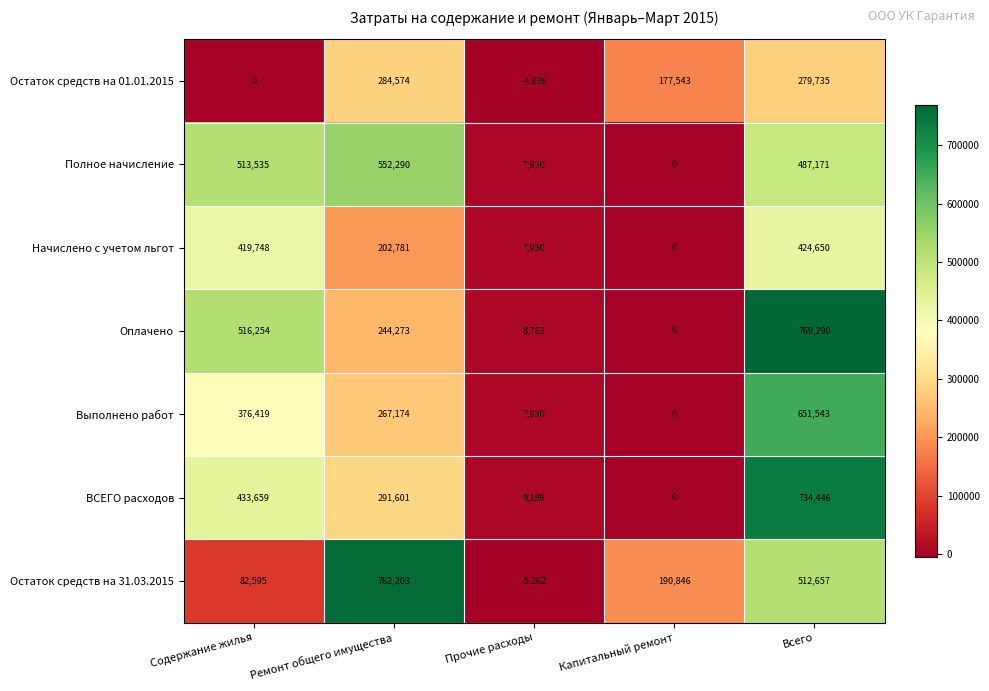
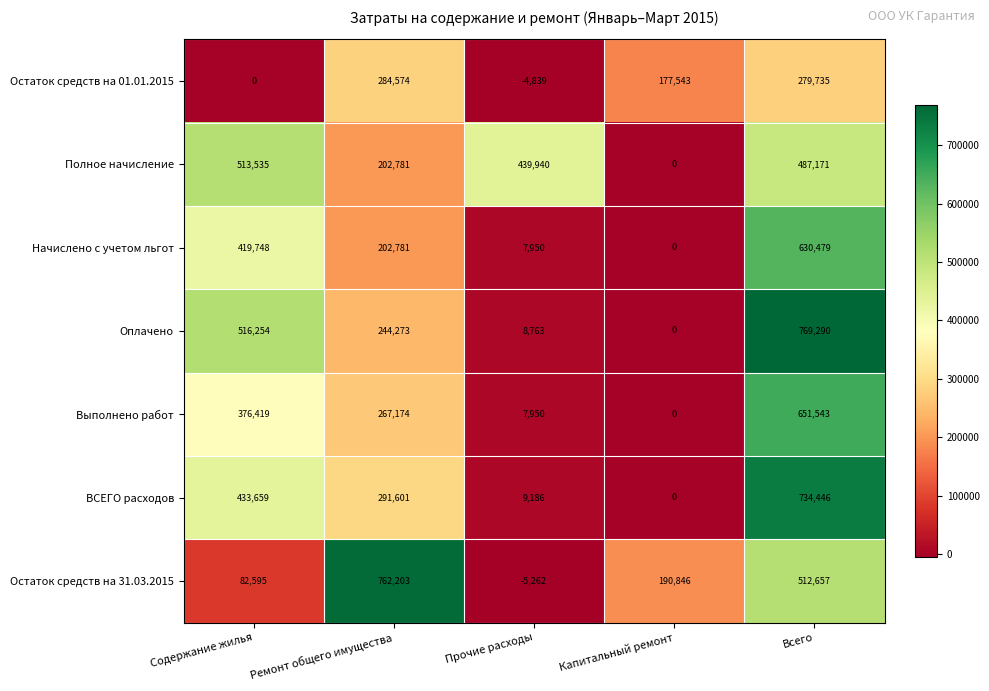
Полное начисление, Ремонт общего имущества: 552,290 -> 202,781
Полное начисление, Прочие расходы: 7,950 -> 439,940
Начислено с учетом льгот, Всего: 424,650 -> 630,479
